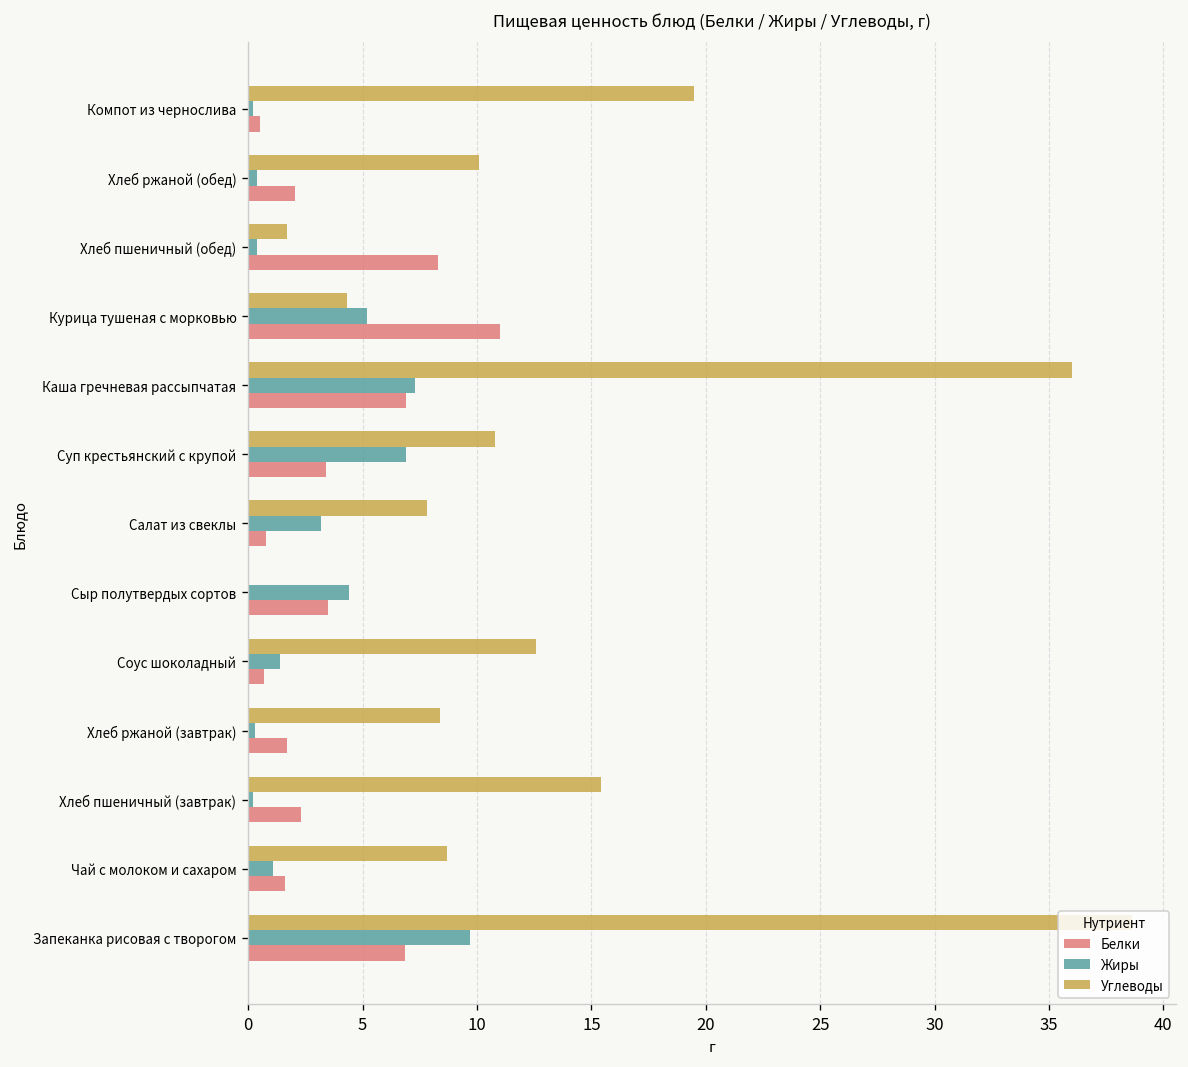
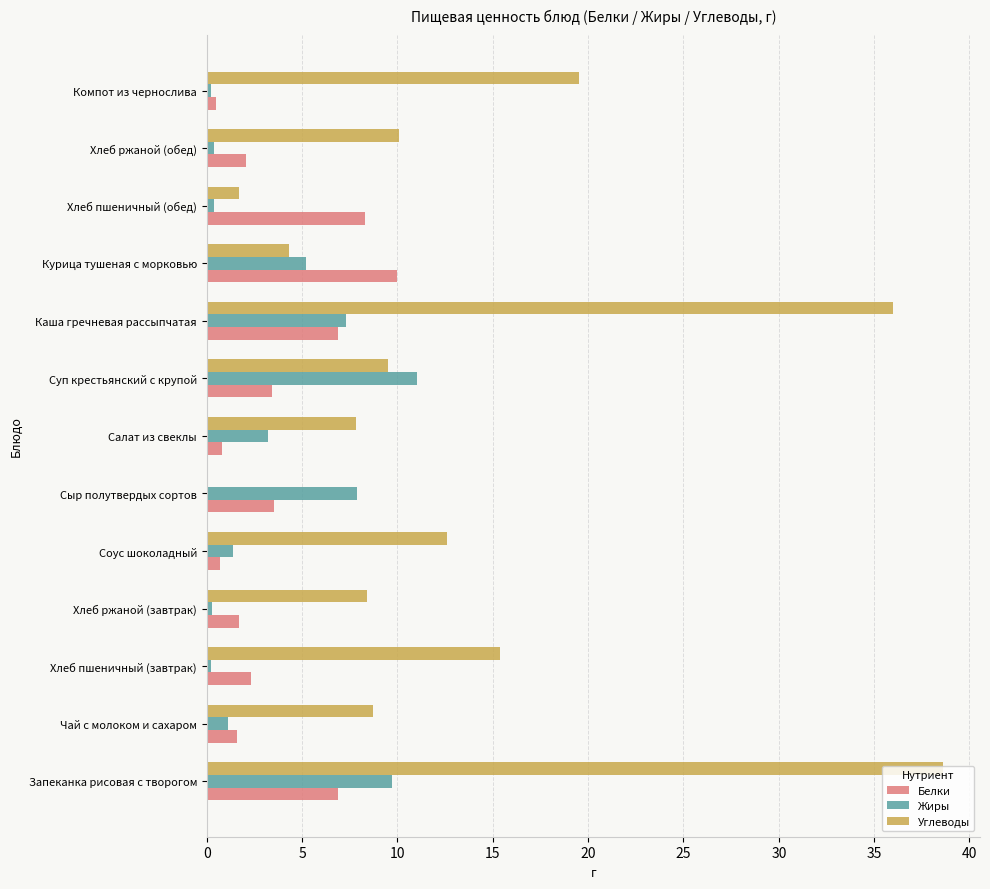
Белки, Курица тушеная с морковью: 11 -> 10
Углеводы, Суп крестьянский с крупой: 10.8 -> 9.5
Жиры, Суп крестьянский с крупой: 6.9 -> 11.0
Жиры, Сыр полутвердых сортов: 4.4 -> 7.9
